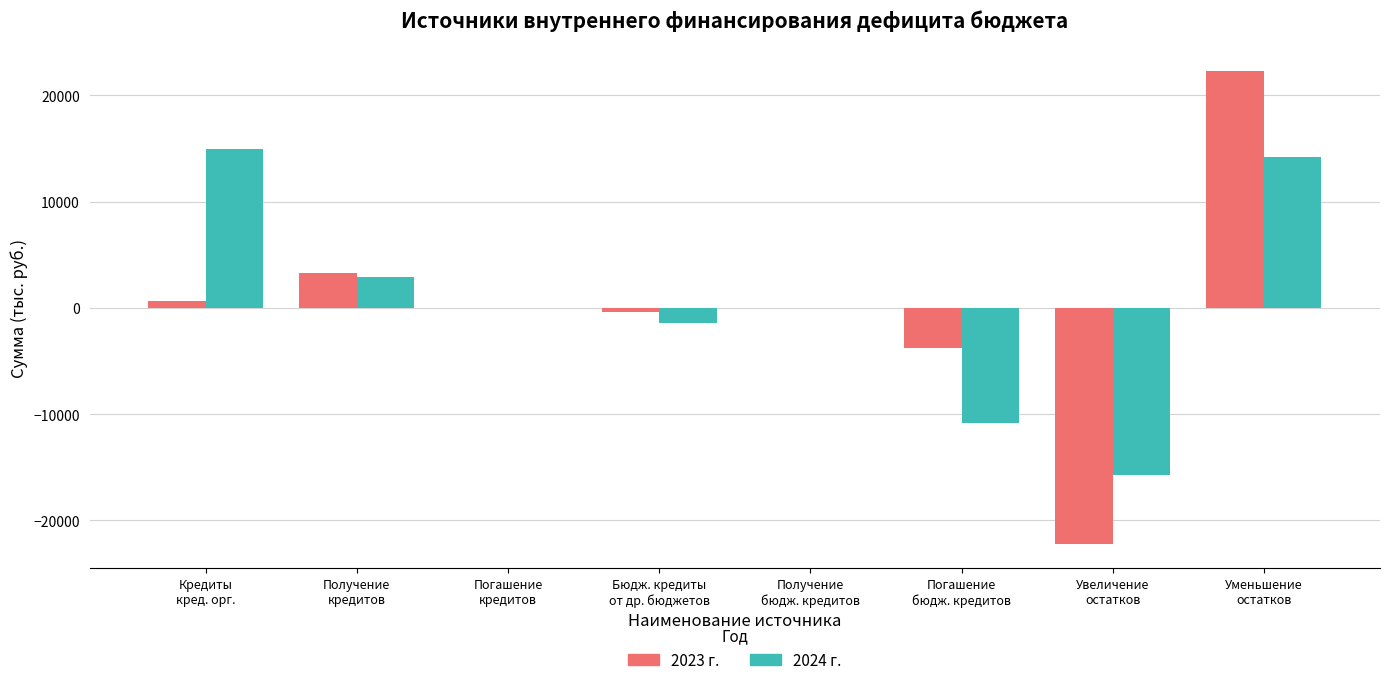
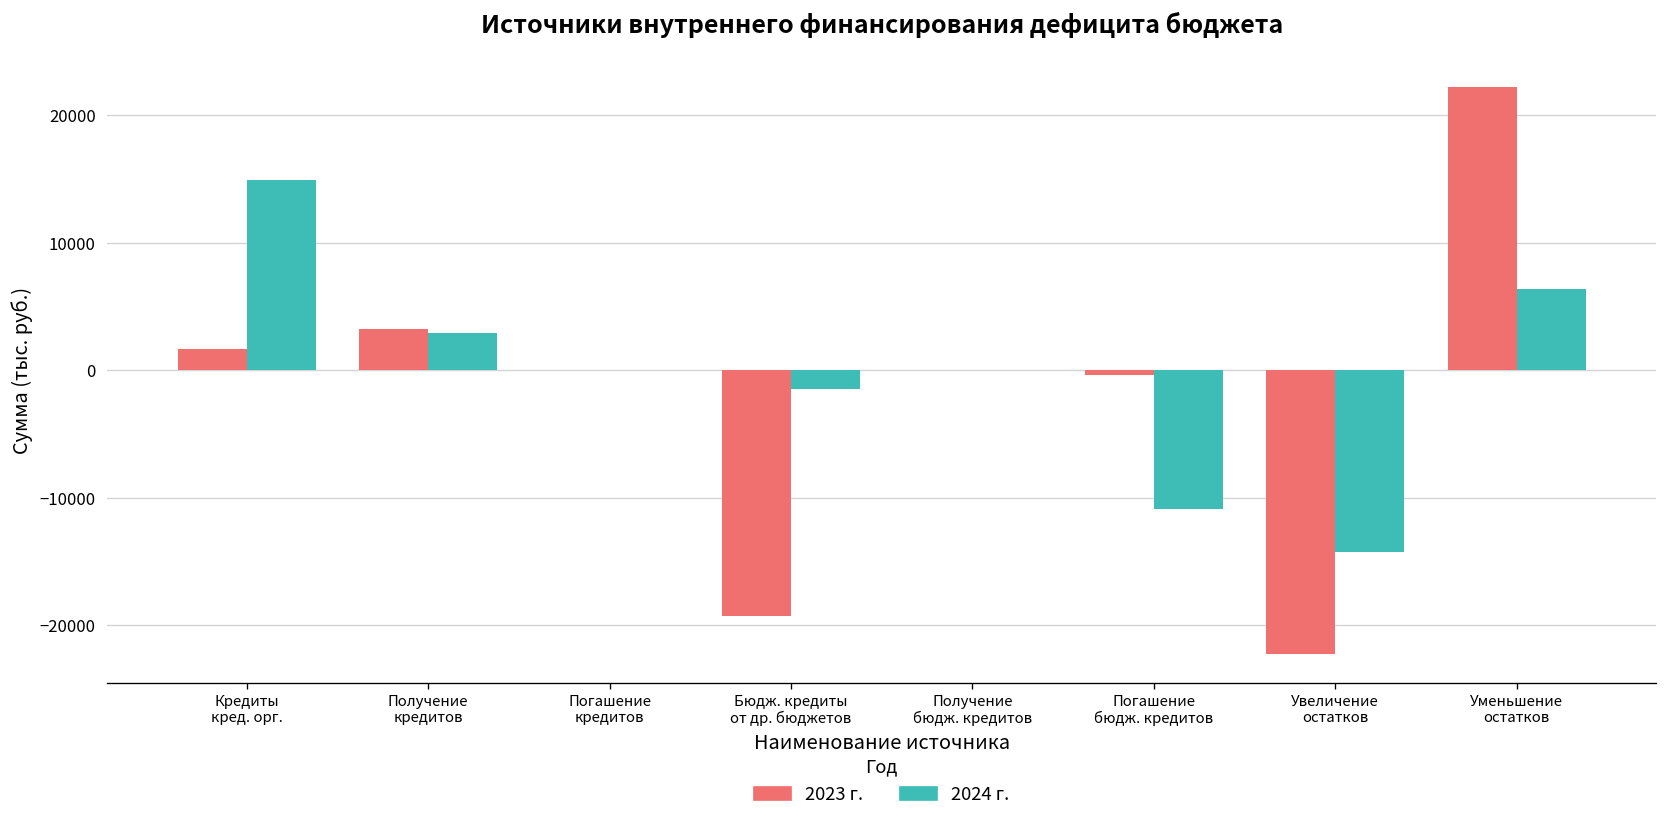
2023 г., Кредиты кред. орг.: 600 -> 1700
2023 г., Бюдж. кредиты от др. бюджетов: -400 -> -19200
2023 г., Погашение бюдж. кредитов: -3800 -> -400
2024 г., Увеличение остатков: -15700 -> -14200
2024 г., Уменьшение остатков: 14200 -> 6400
